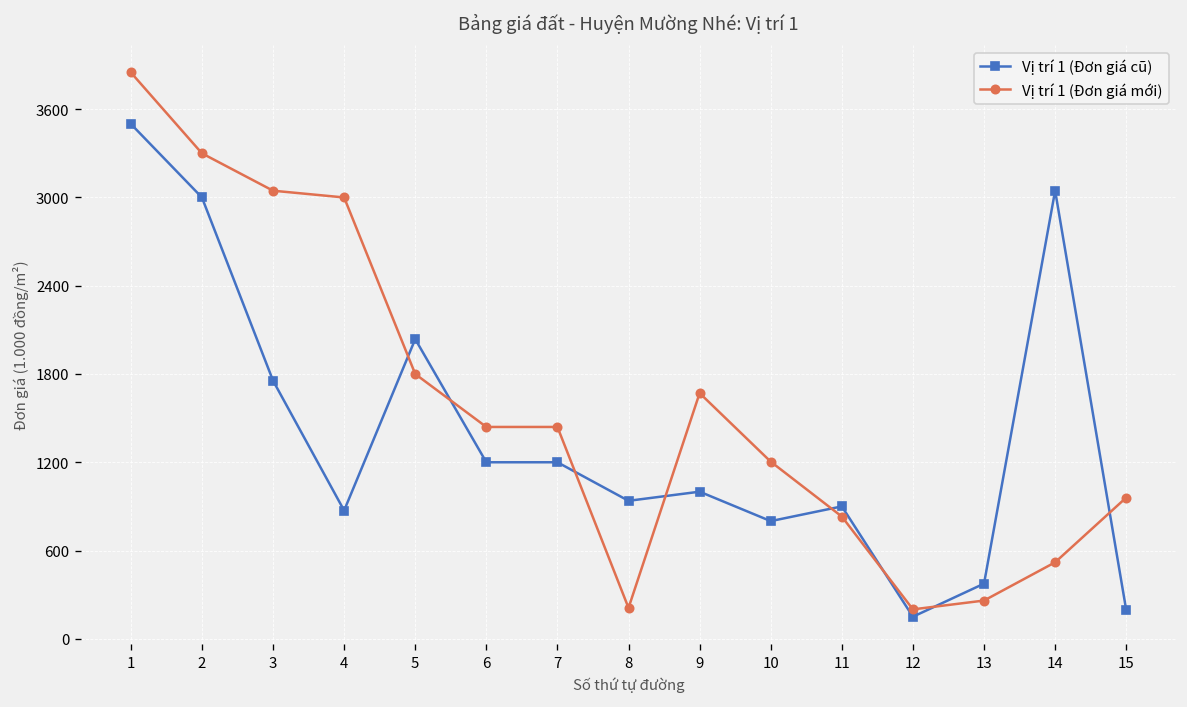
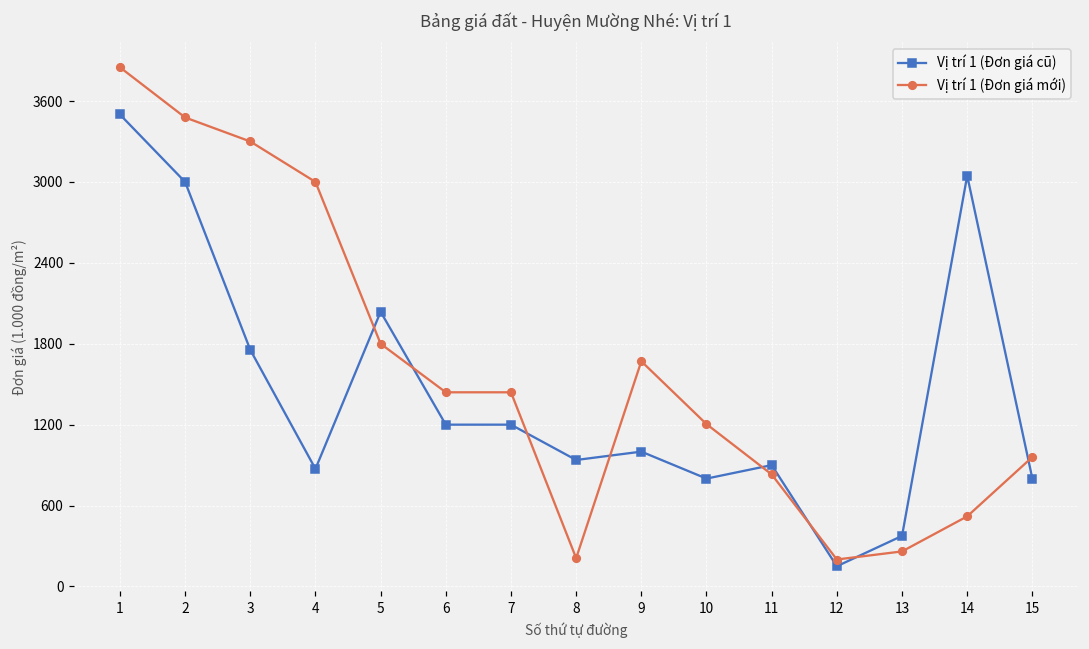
Vị trí 1 (Đơn giá mới), 2: 3300 -> 3480
Vị trí 1 (Đơn giá mới), 3: 3050 -> 3300
Vị trí 1 (Đơn giá cũ), 15: 200 -> 800
